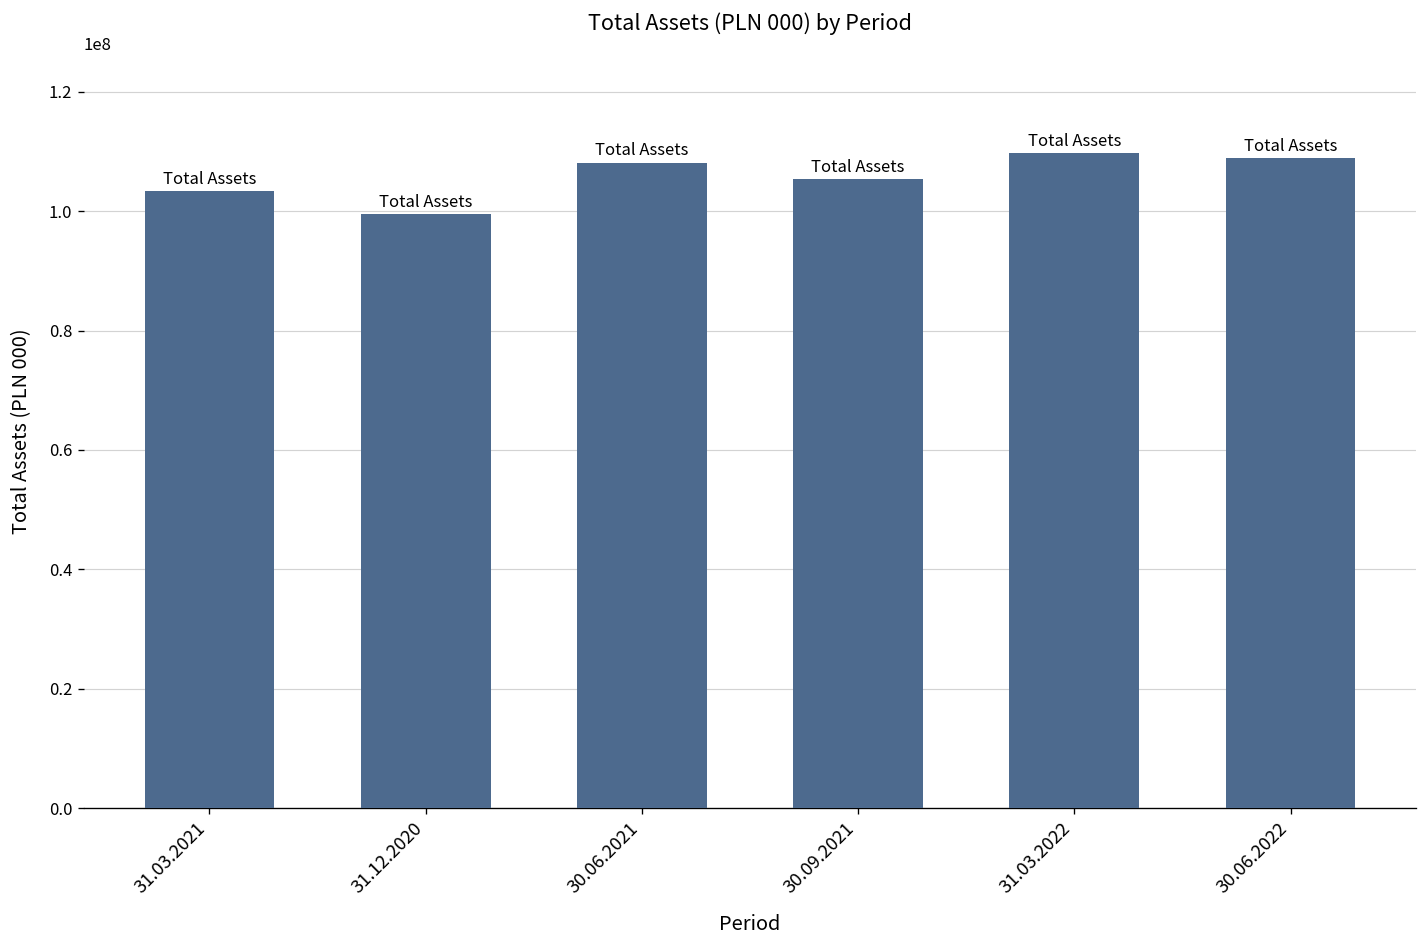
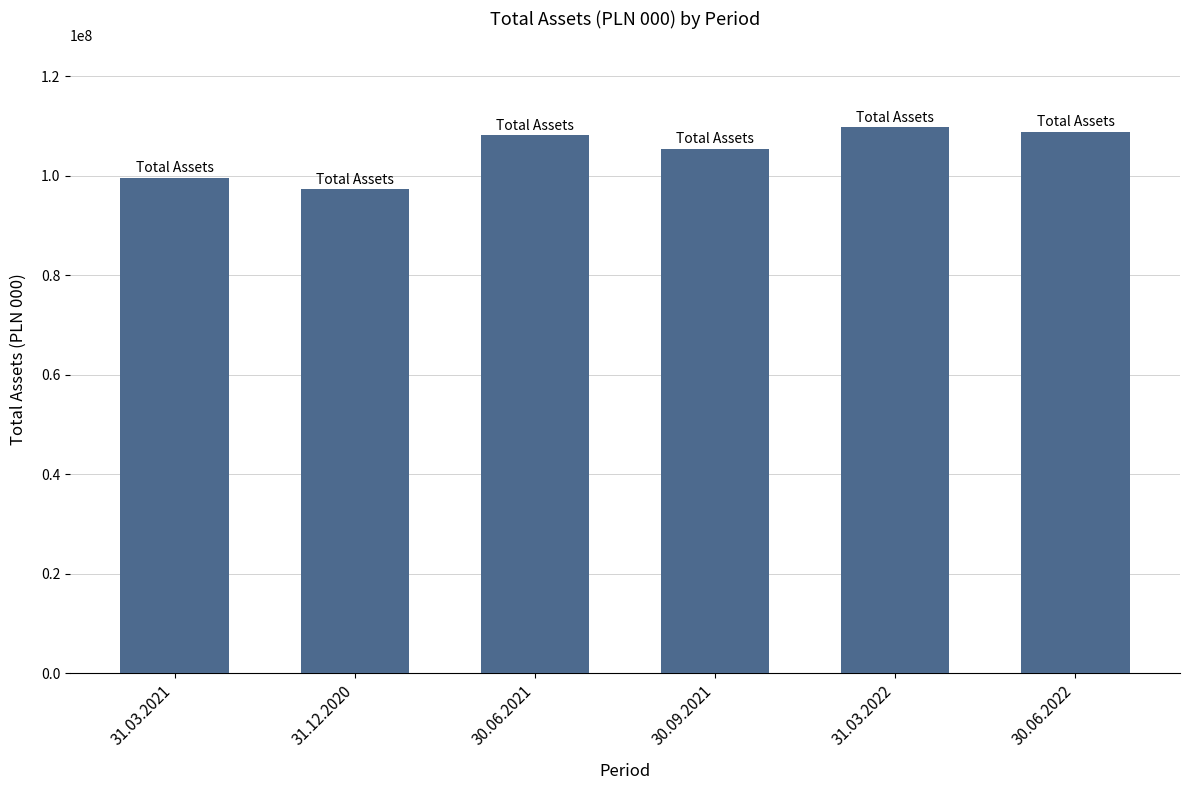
31.03.2021: 103000000 -> 100000000
31.12.2020: 100000000 -> 97000000
